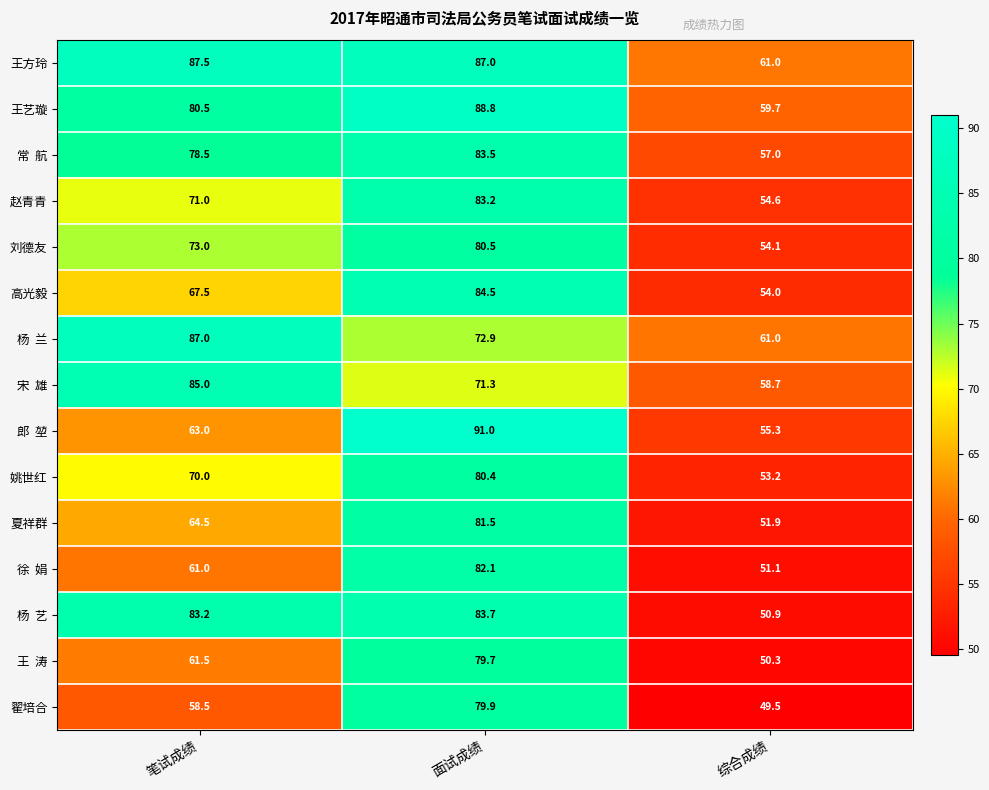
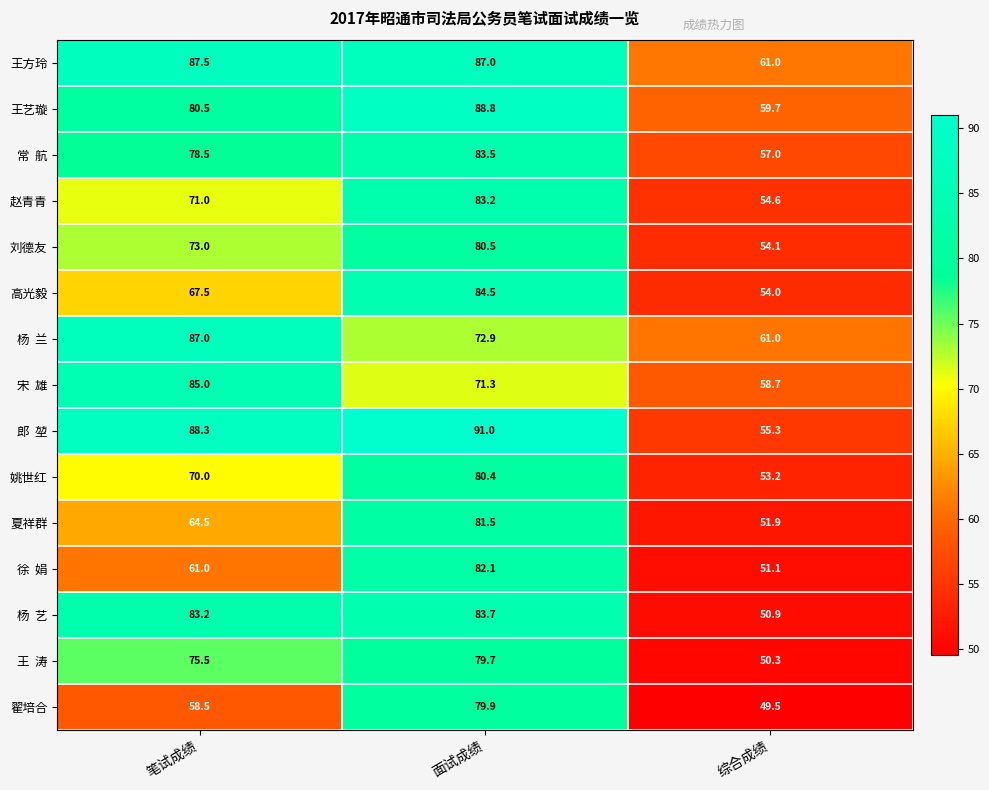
郎 堃, 笔试成绩: 63.0 -> 88.3
王 涛, 笔试成绩: 61.5 -> 75.5
